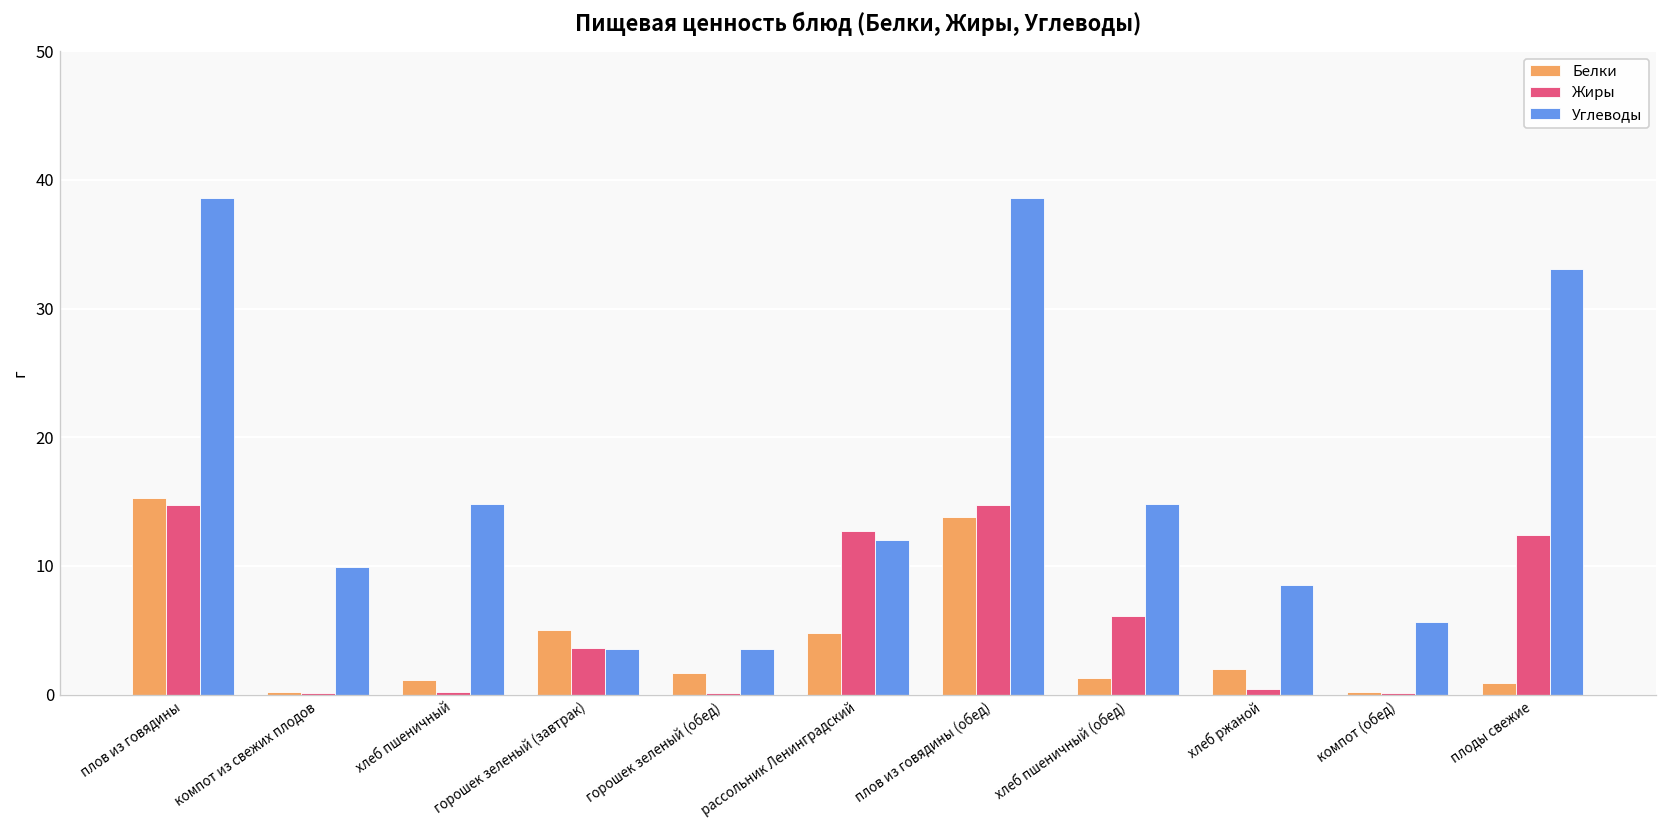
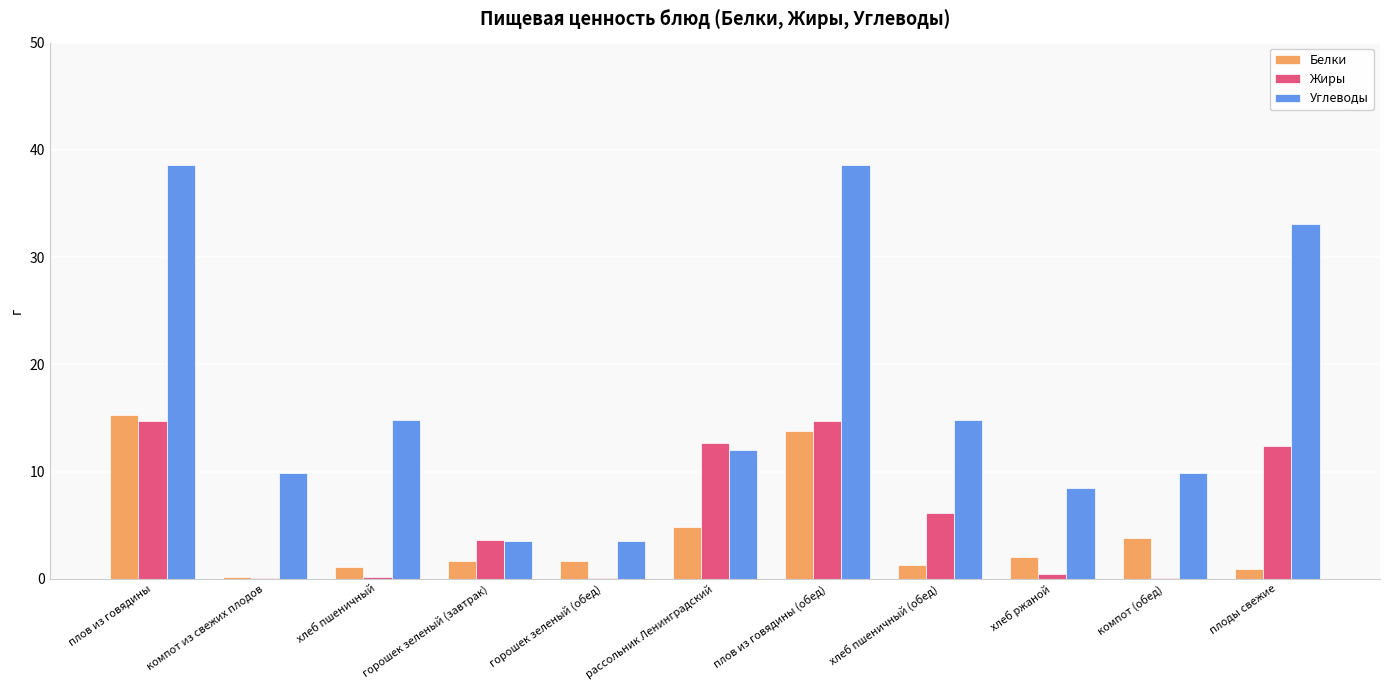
Белки, горошек зеленый (завтрак): 5.0 -> 1.7
Белки, компот (обед): 0.2 -> 3.8
Углеводы, компот (обед): 5.6 -> 9.9
